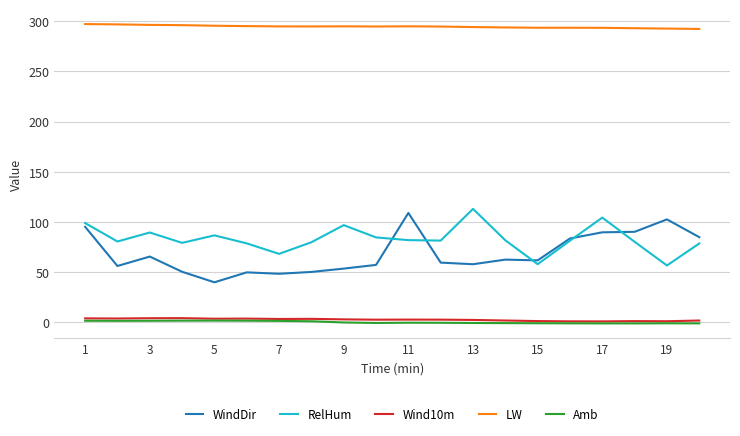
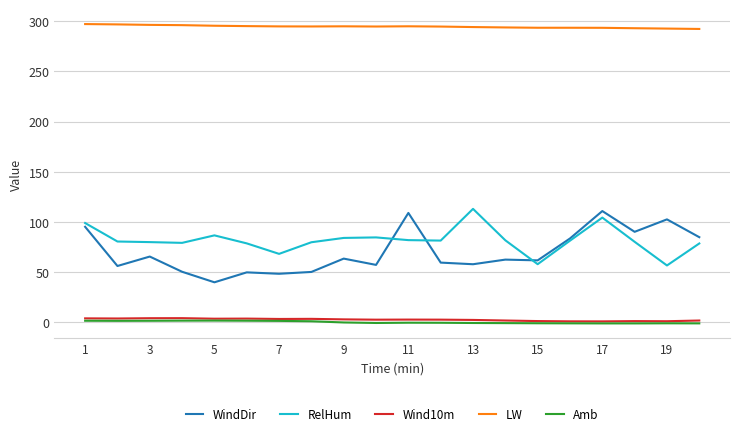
RelHum, 3: 89 -> 80
WindDir, 9: 53 -> 63
RelHum, 9: 97 -> 84
WindDir, 17: 90 -> 111
